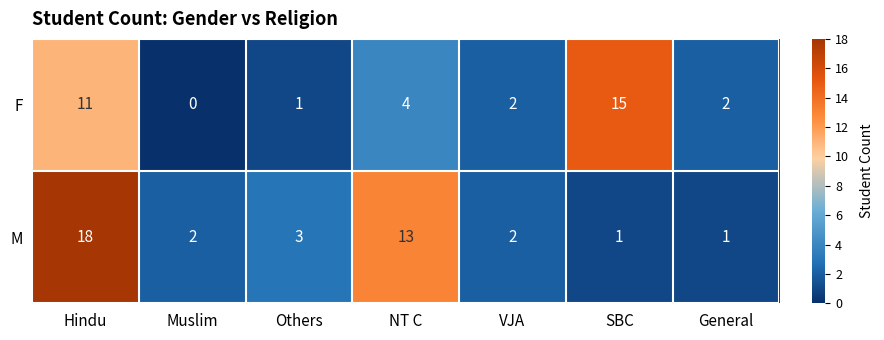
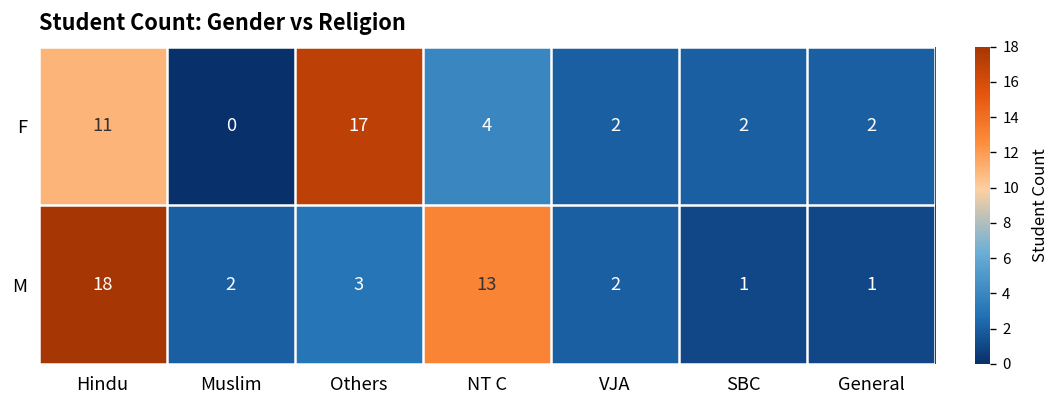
F, Others: 1 -> 17
F, SBC: 15 -> 2
